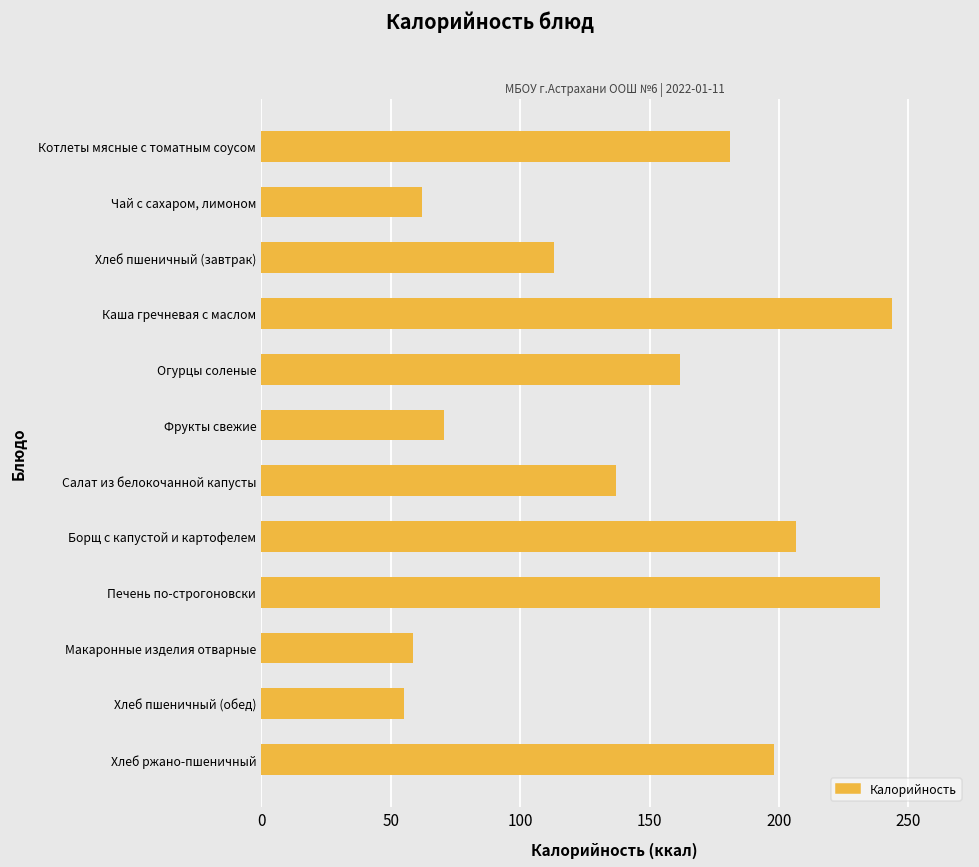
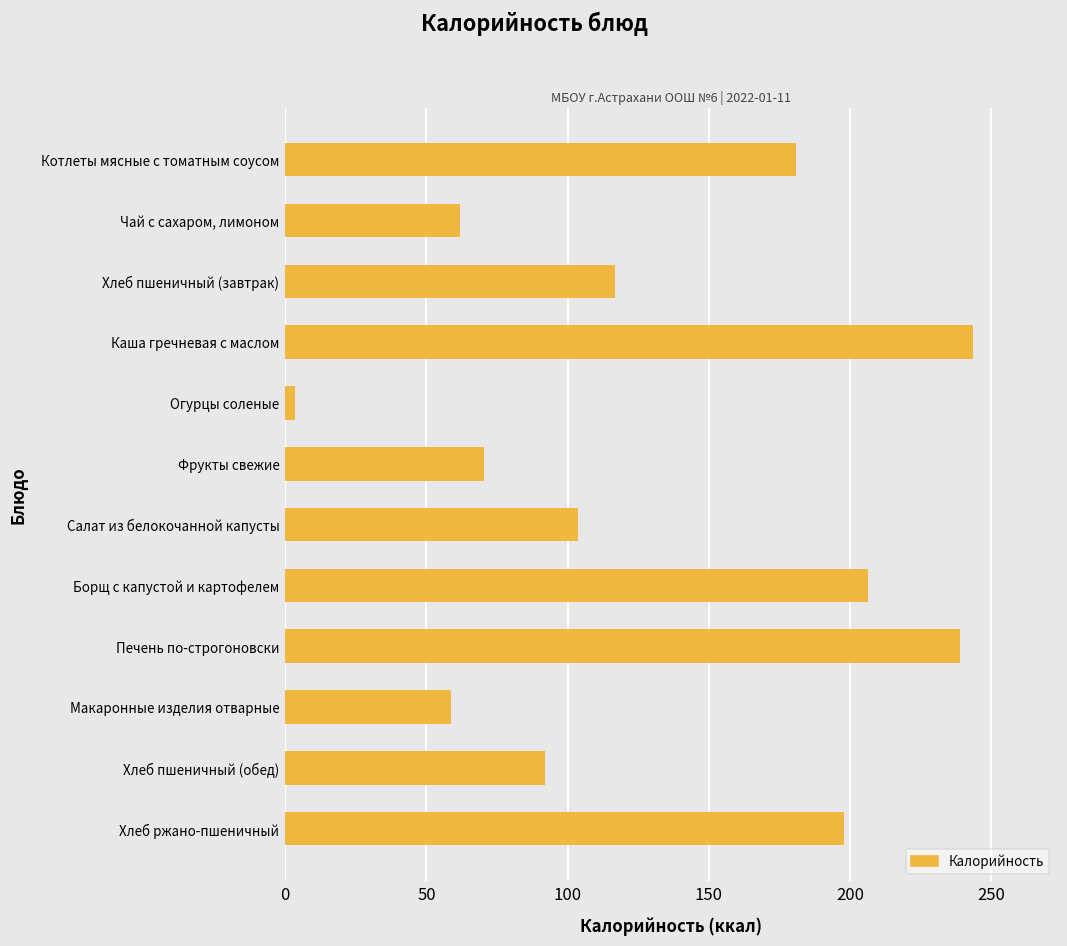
Хлеб пшеничный (завтрак): 113 -> 117
Огурцы соленые: 162 -> 4
Салат из белокочанной капусты: 137 -> 104
Хлеб пшеничный (обед): 55 -> 92
